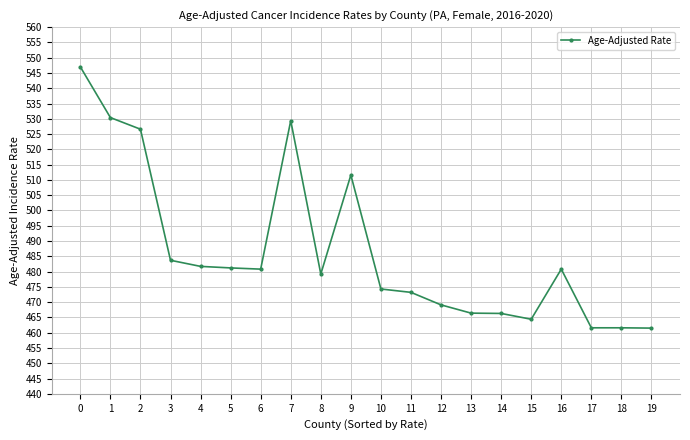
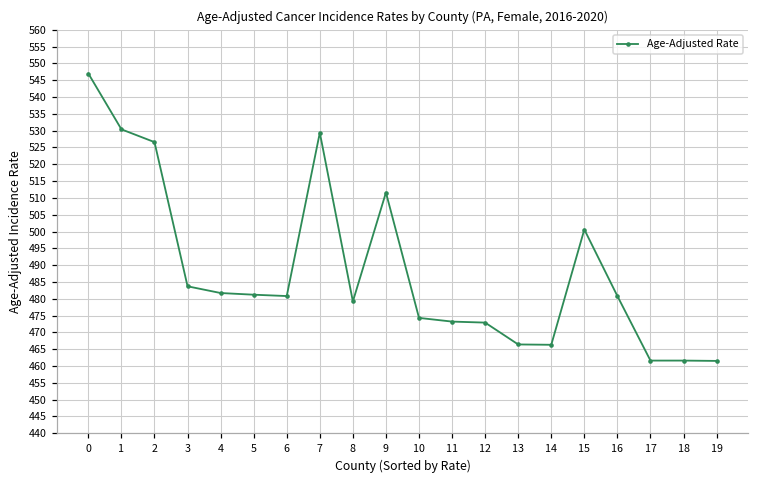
12: 469 -> 473
15: 464 -> 501
